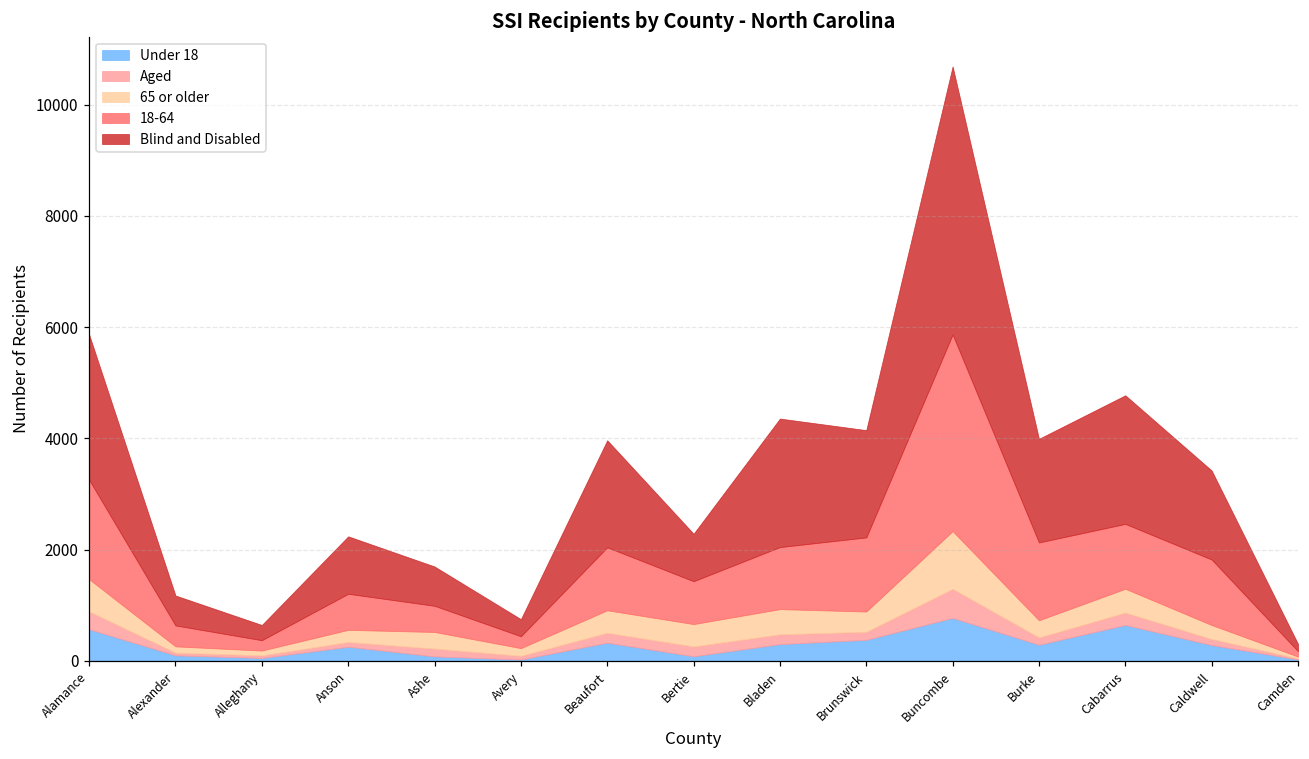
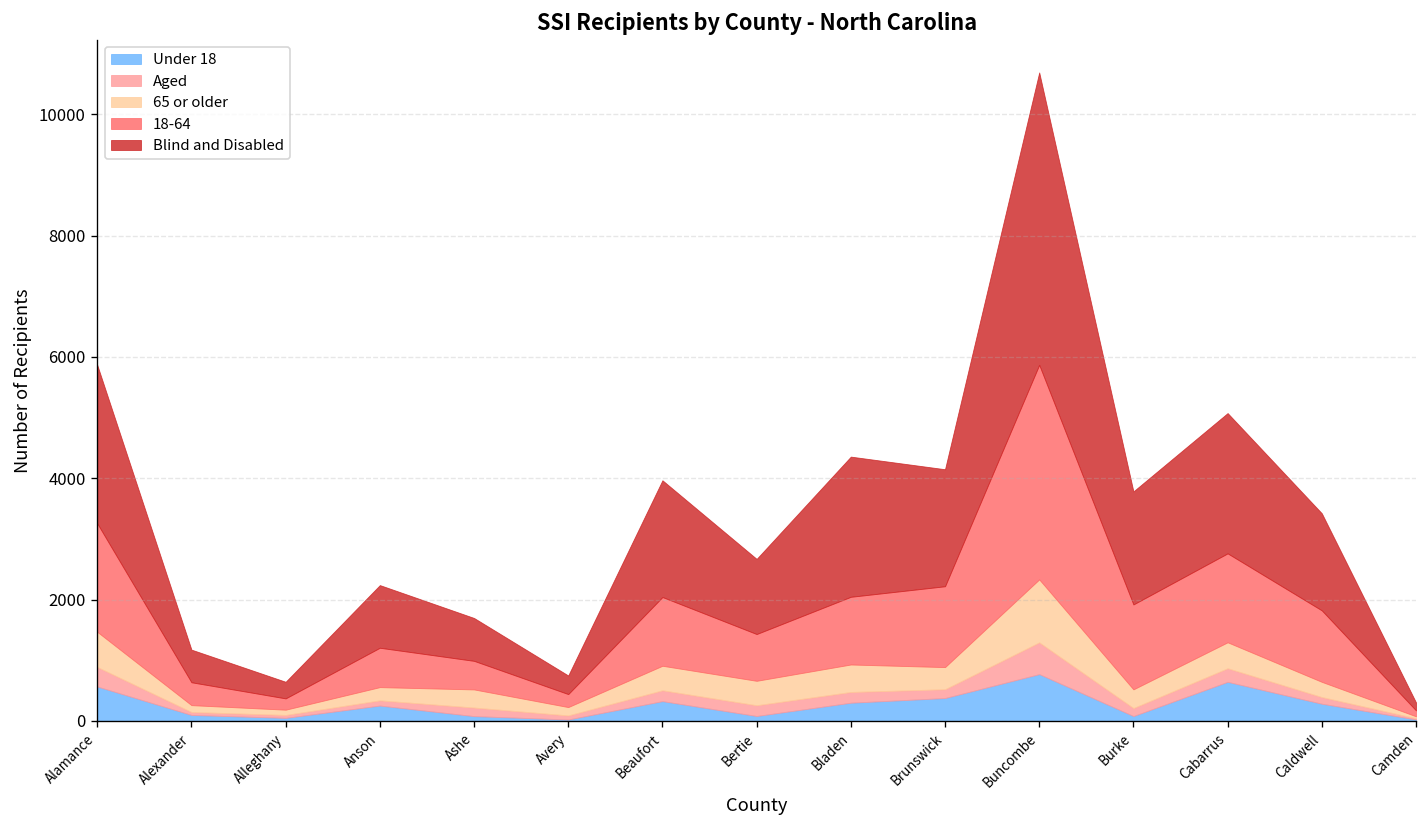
Blind and Disabled, Bertie: 900 -> 1200
Under 18, Burke: 300 -> 100
18-64, Cabarrus: 1200 -> 1500
